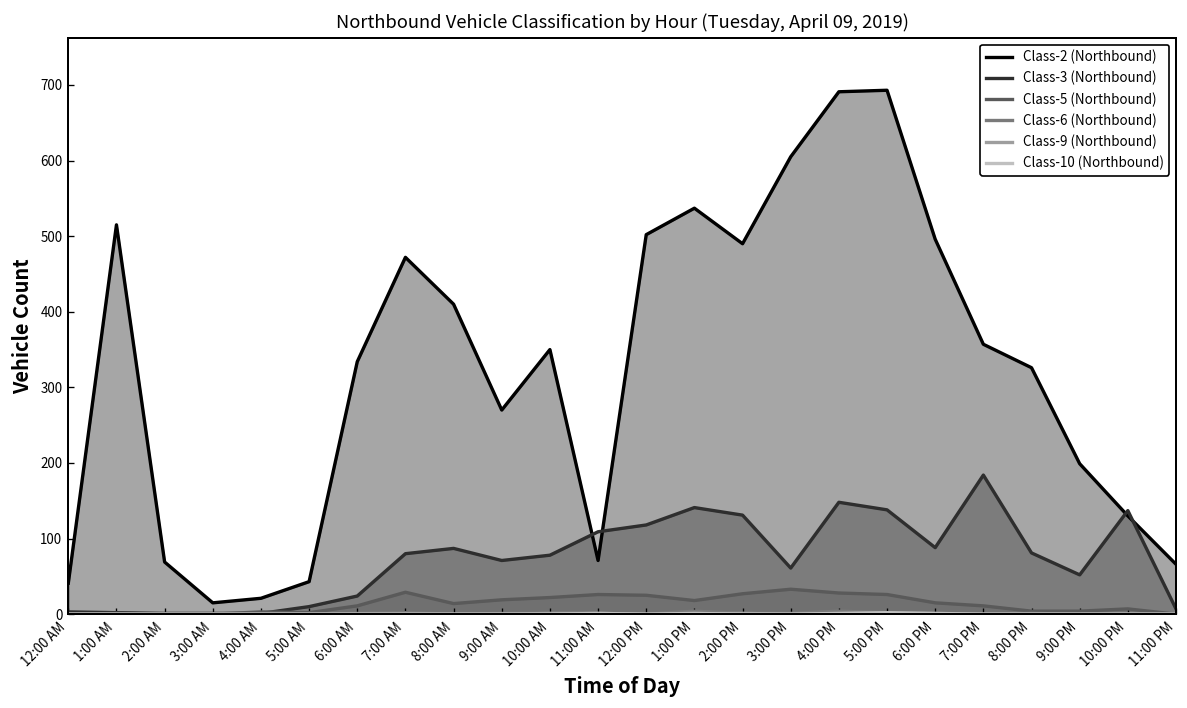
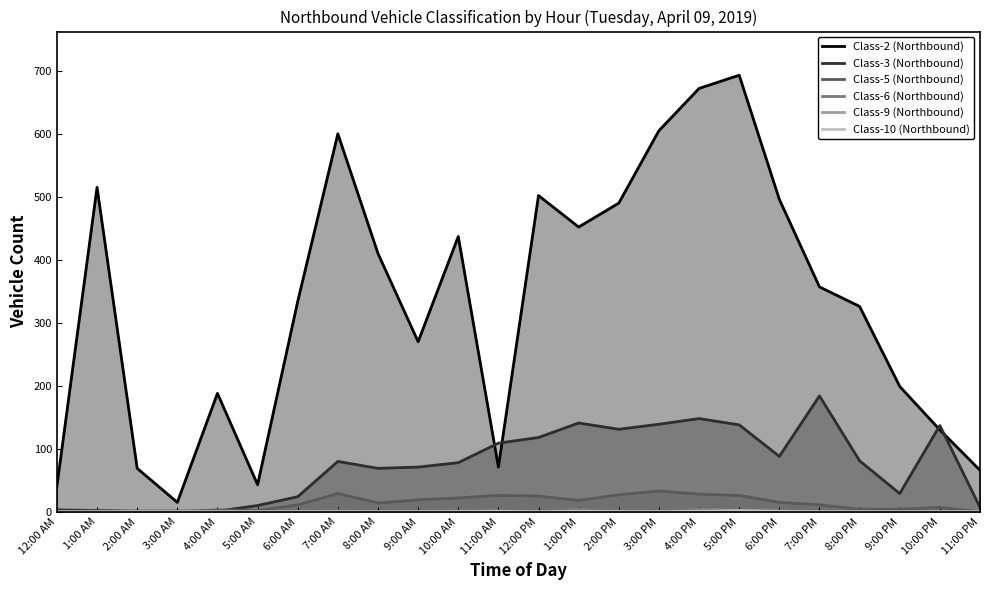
Class-2 (Northbound), 4:00 AM: 20 -> 190
Class-2 (Northbound), 7:00 AM: 470 -> 600
Class-3 (Northbound), 8:00 AM: 90 -> 70
Class-2 (Northbound), 10:00 AM: 350 -> 440
Class-2 (Northbound), 1:00 PM: 540 -> 450
Class-3 (Northbound), 3:00 PM: 60 -> 140
Class-2 (Northbound), 4:00 PM: 690 -> 670
Class-3 (Northbound), 9:00 PM: 50 -> 30
